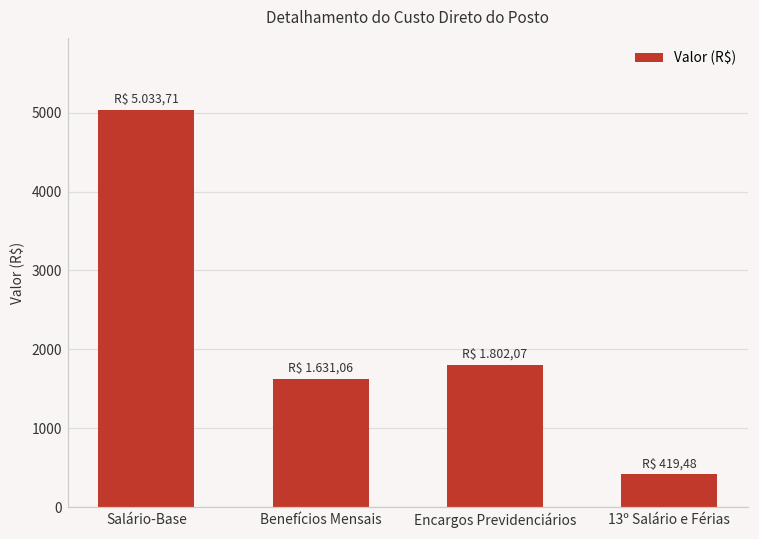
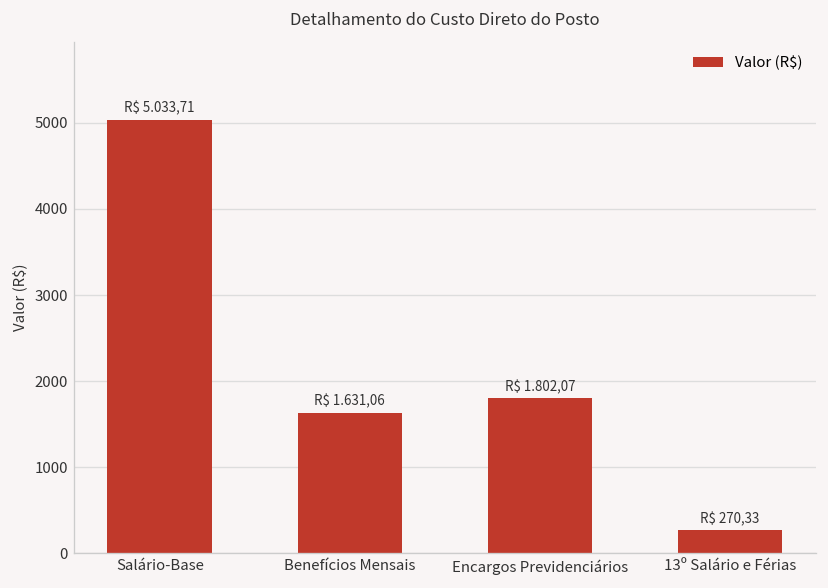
13º Salário e Férias: 419,48 -> 270,33
